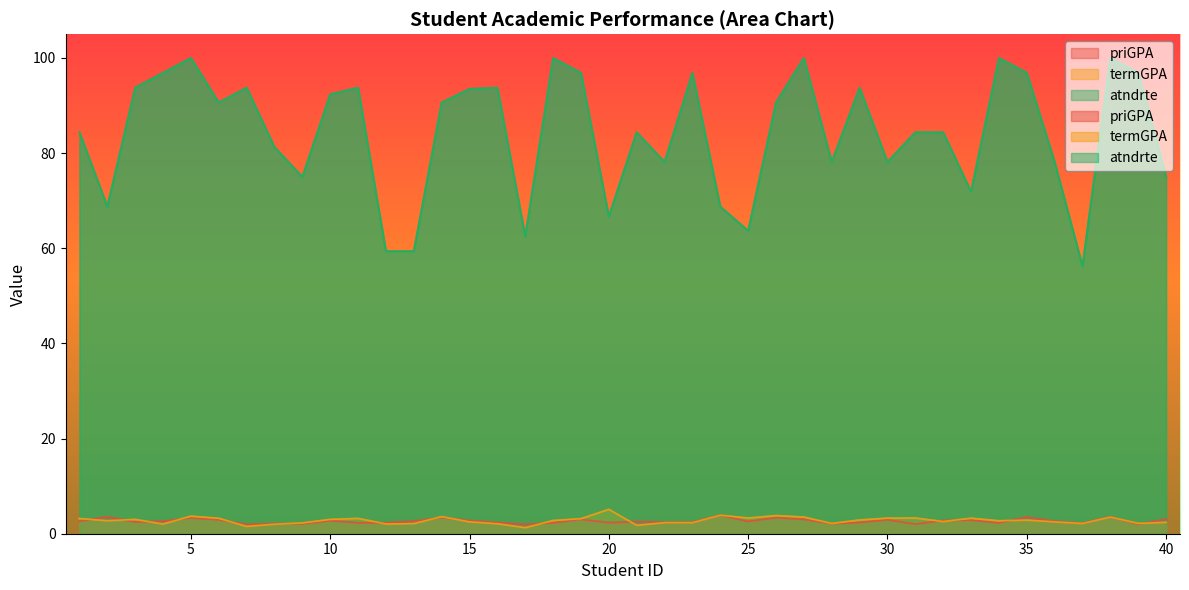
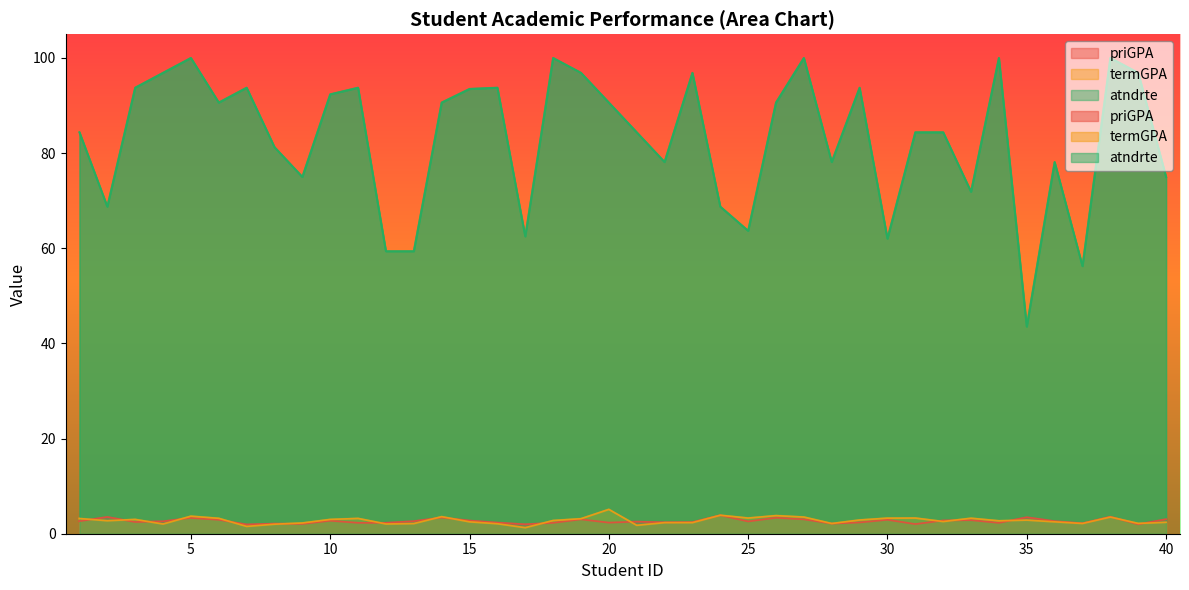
atndrte, 20: 67 -> 91
atndrte, 30: 78 -> 62
atndrte, 35: 97 -> 44
